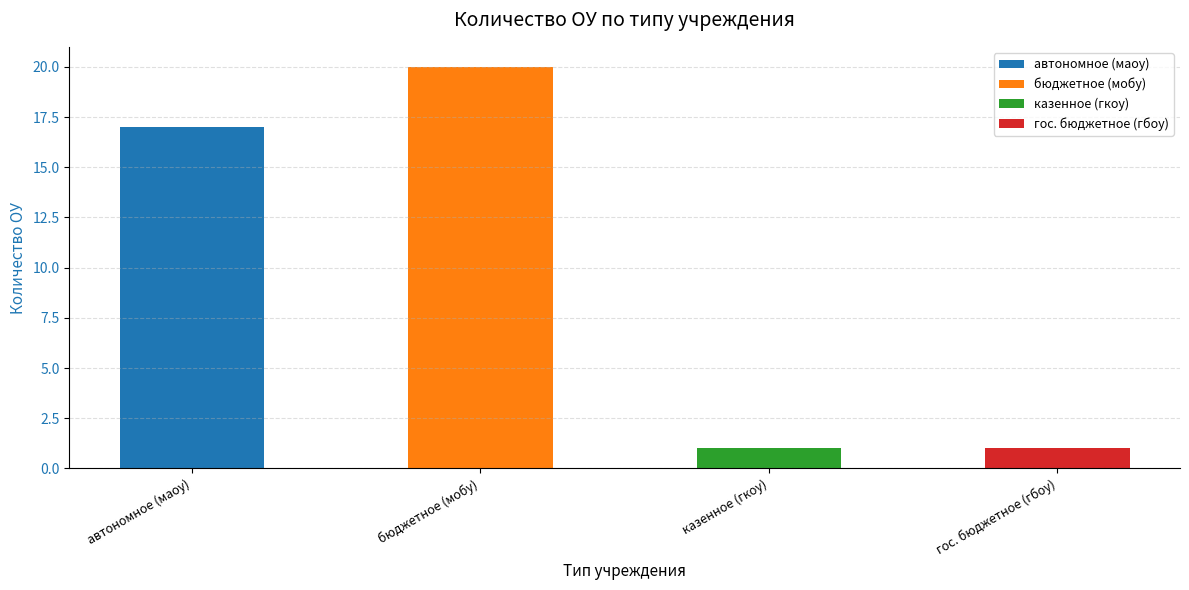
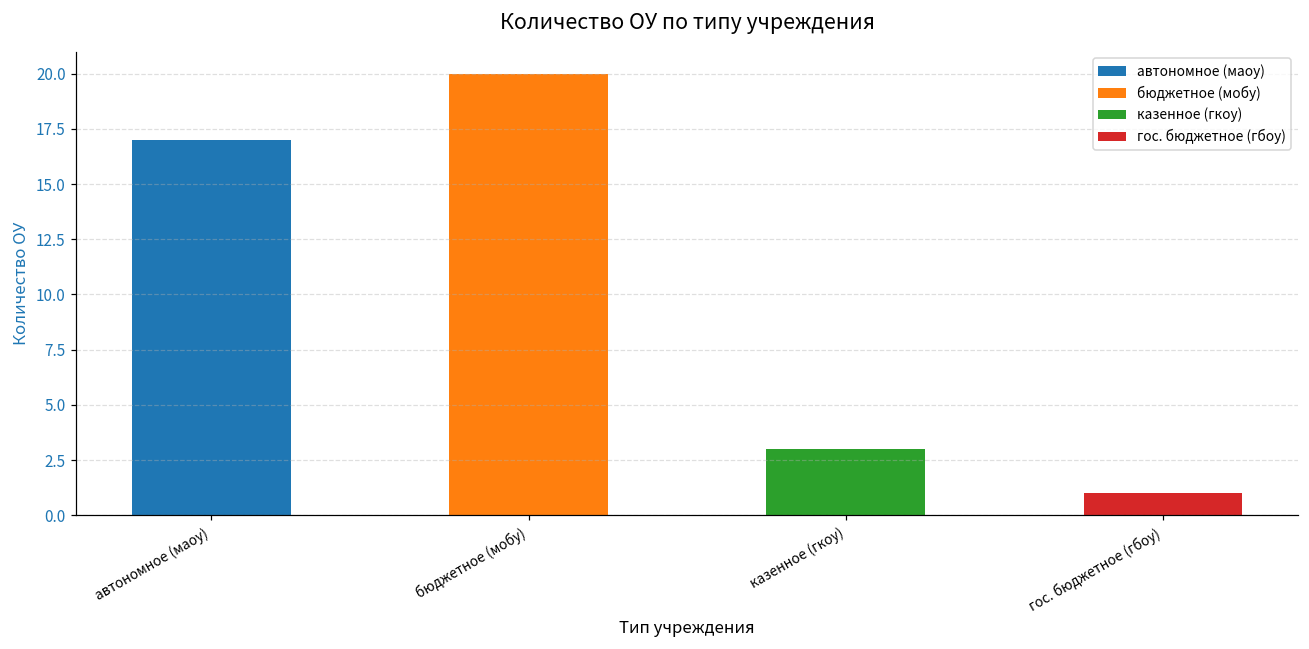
казенное (гкоу): 1 -> 3
